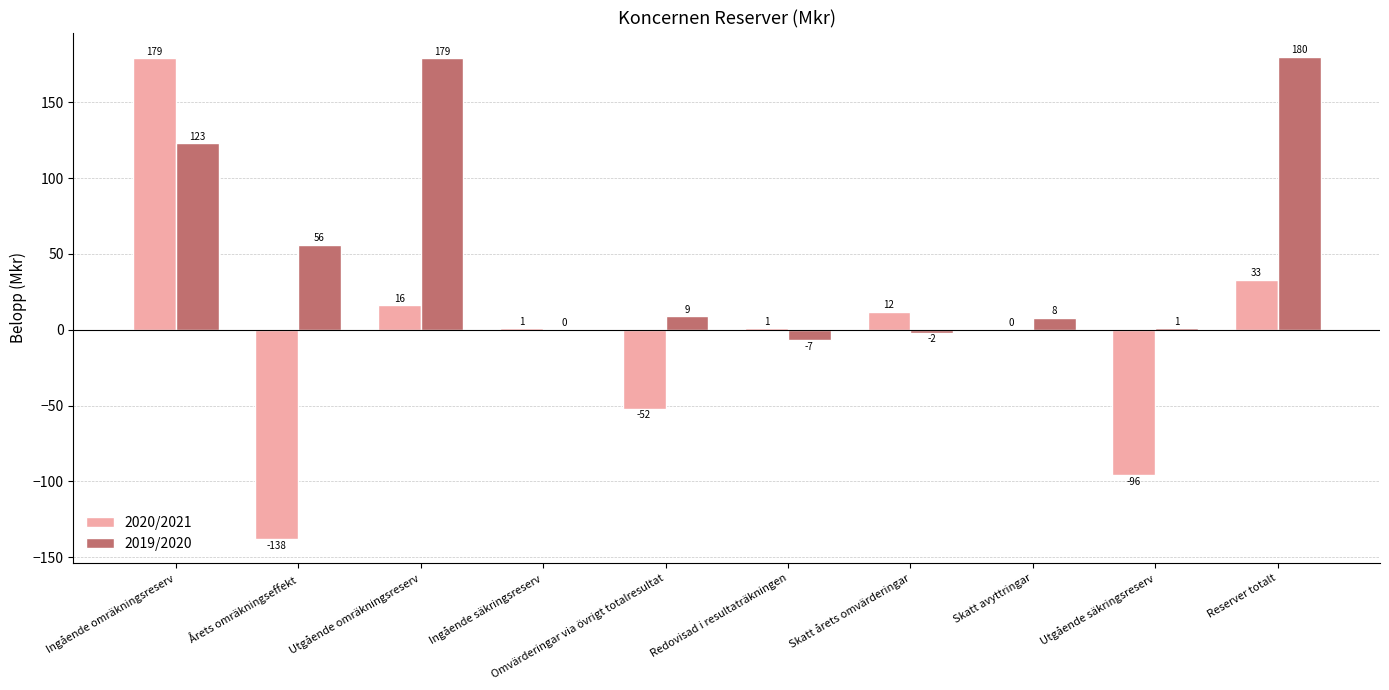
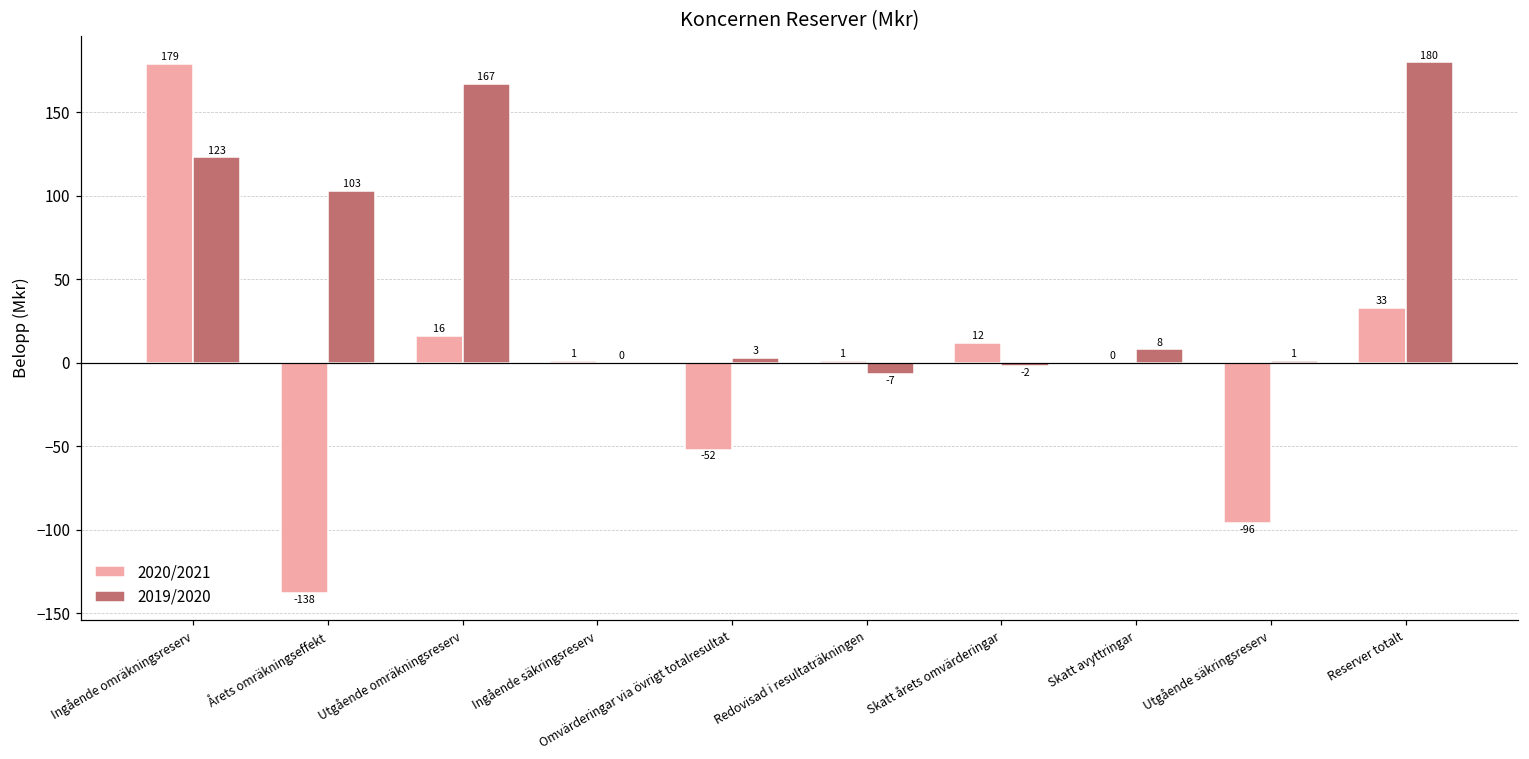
2019/2020, Årets omräkningseffekt: 56 -> 103
2019/2020, Utgående omräkningsreserv: 179 -> 167
2019/2020, Omvärderingar via övrigt totalresultat: 9 -> 3
